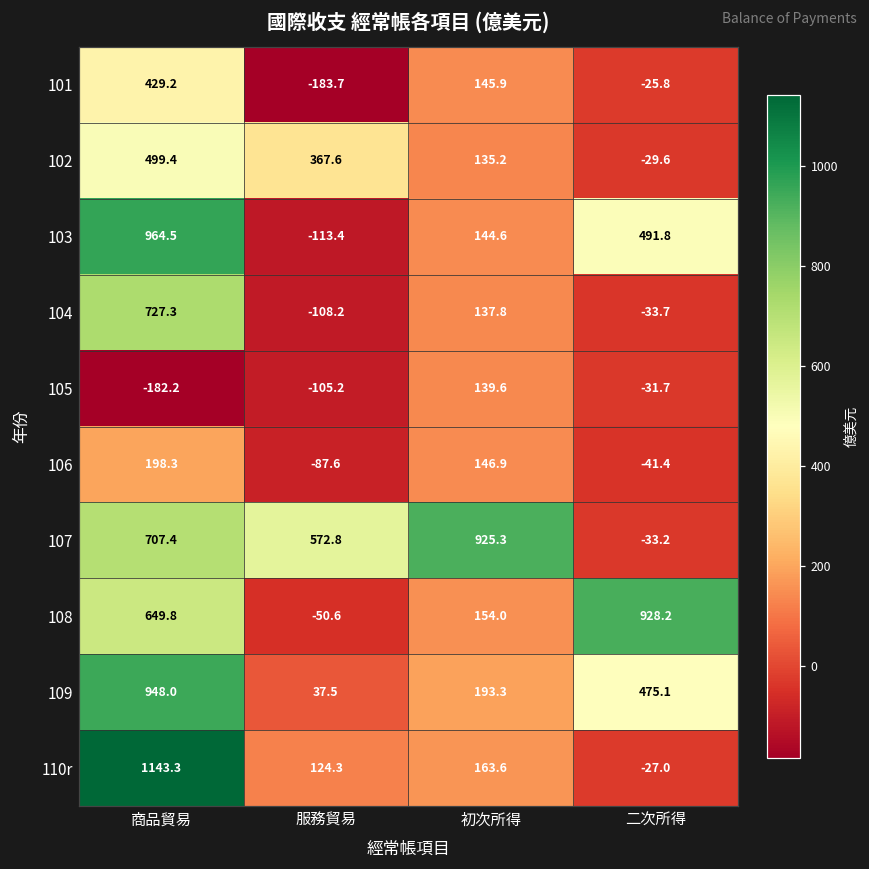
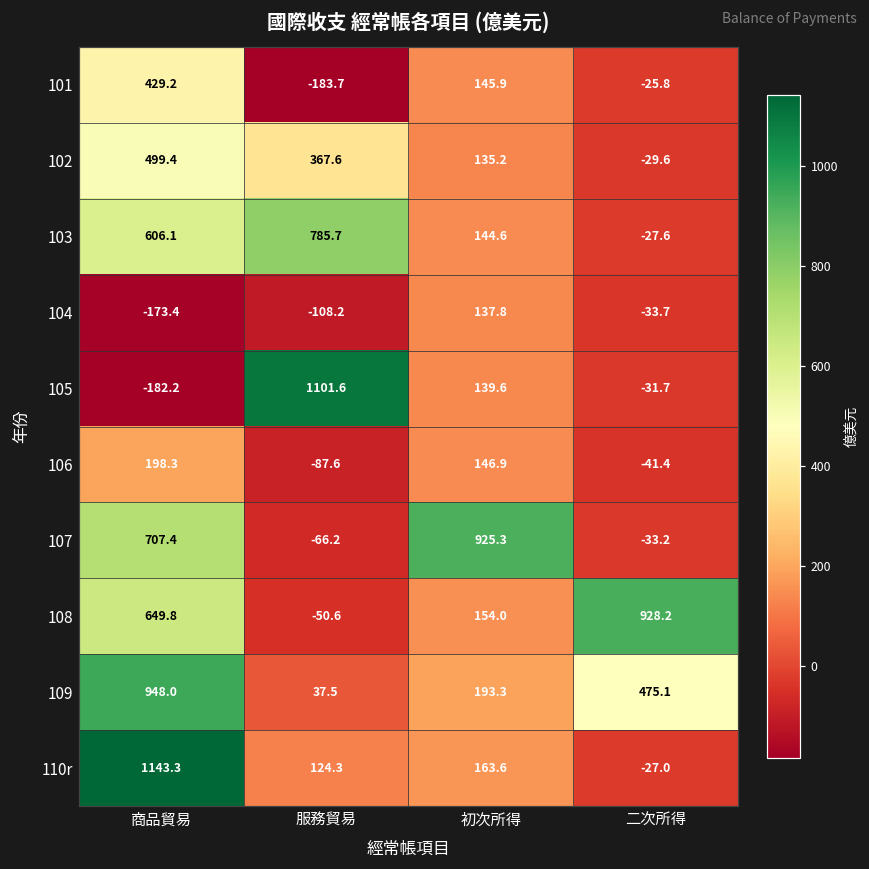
103, 商品貿易: 964.5 -> 606.1
103, 服務貿易: -113.4 -> 785.7
103, 二次所得: 491.8 -> -27.6
104, 商品貿易: 727.3 -> -173.4
105, 服務貿易: -105.2 -> 1101.6
107, 服務貿易: 572.8 -> -66.2
